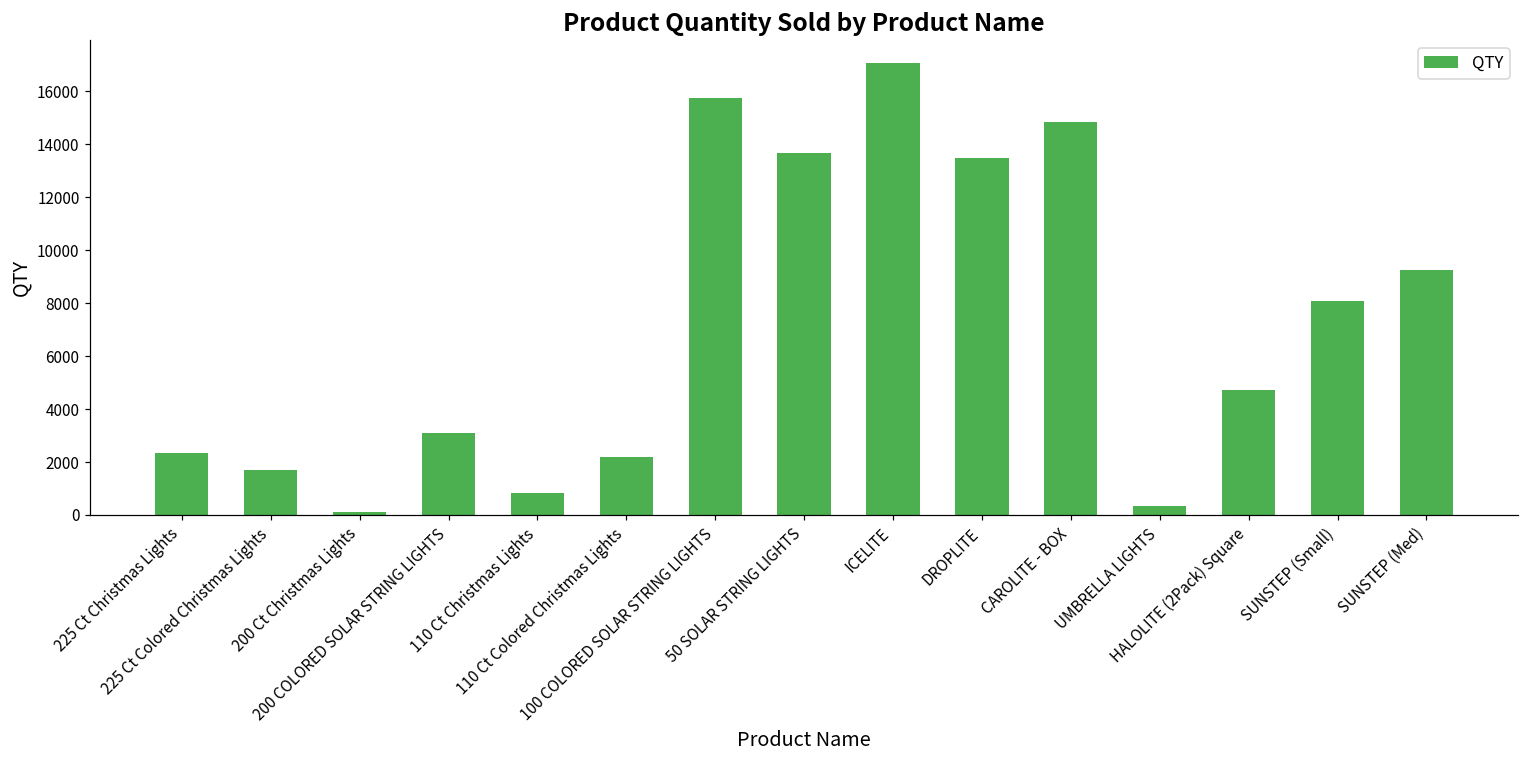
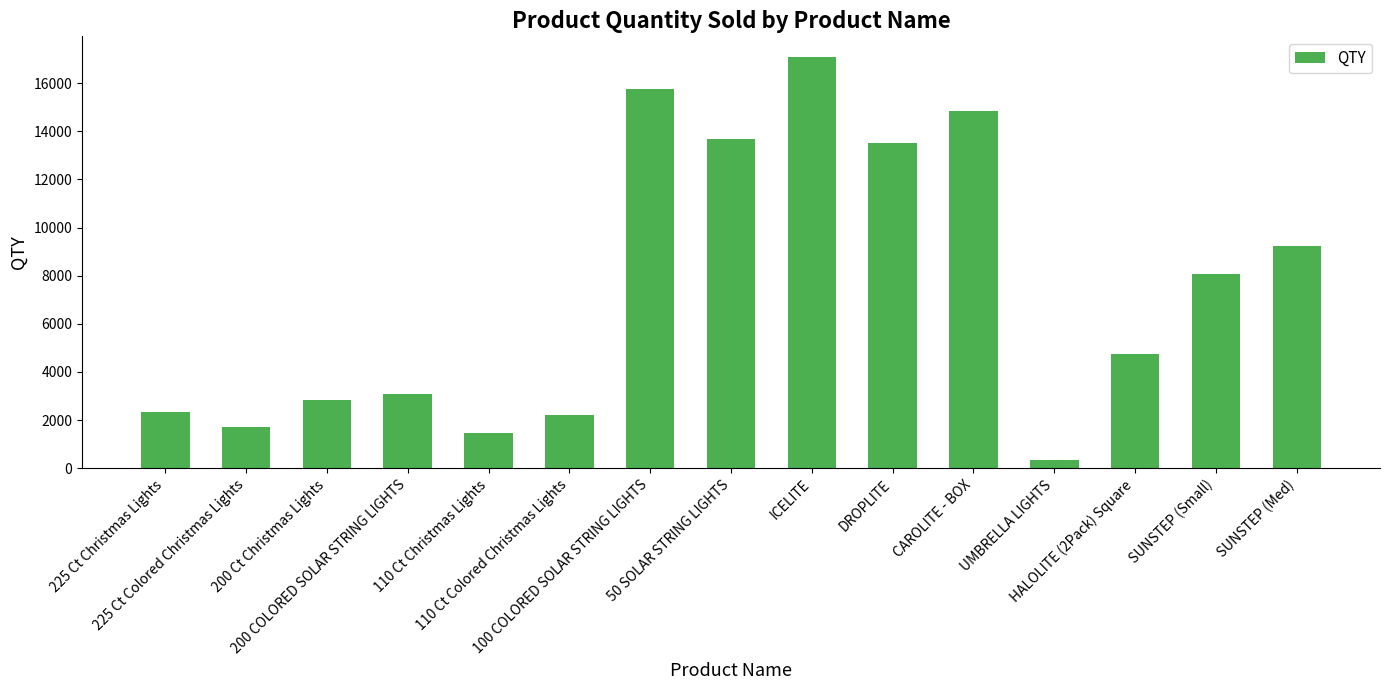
200 Ct Christmas Lights: 100 -> 2800
110 Ct Christmas Lights: 800 -> 1400
